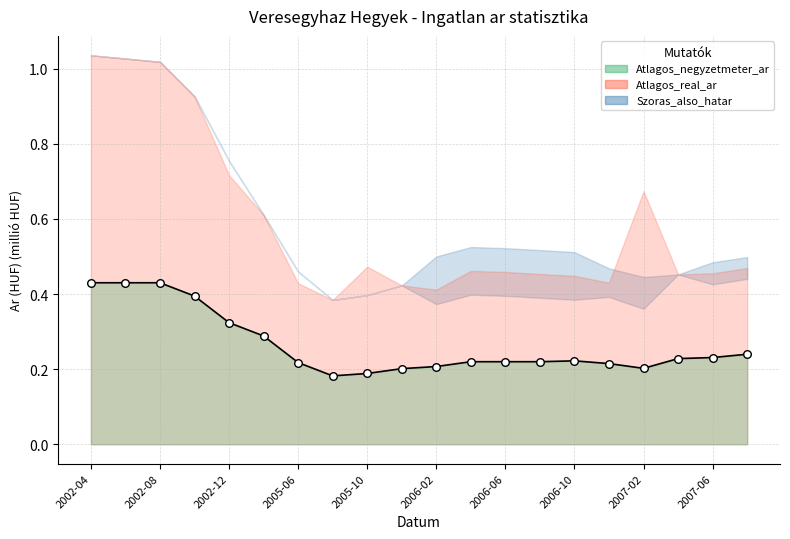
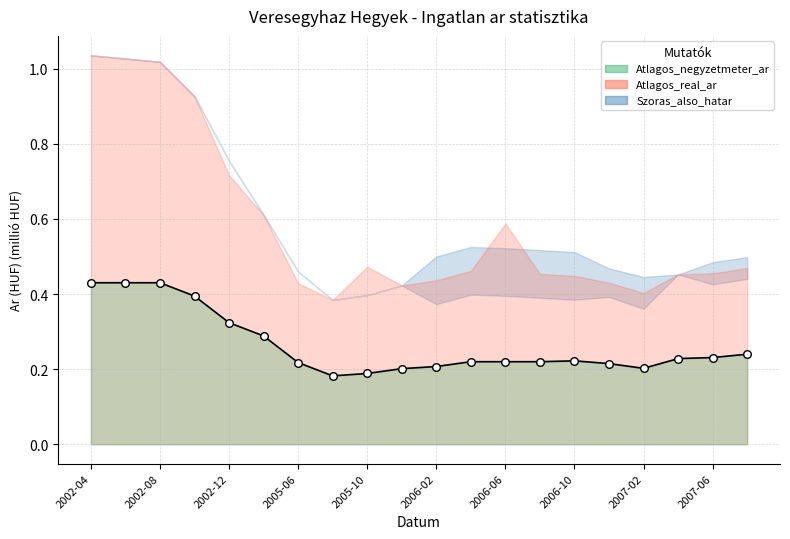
Atlagos_real_ar, 2006-02: 0.41 -> 0.44
Atlagos_real_ar, 2006-06: 0.46 -> 0.59
Atlagos_real_ar, 2007-02: 0.67 -> 0.40
